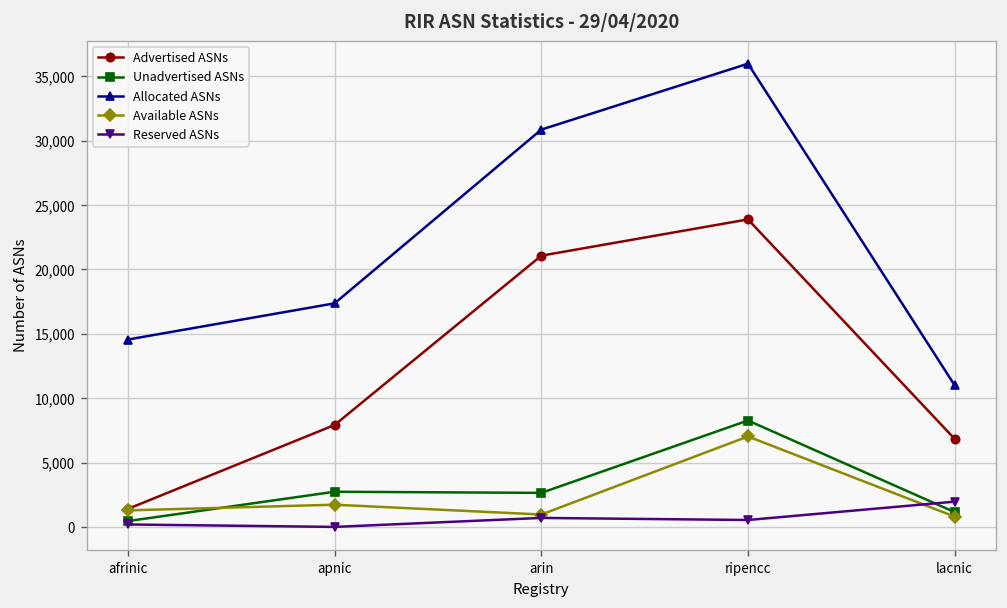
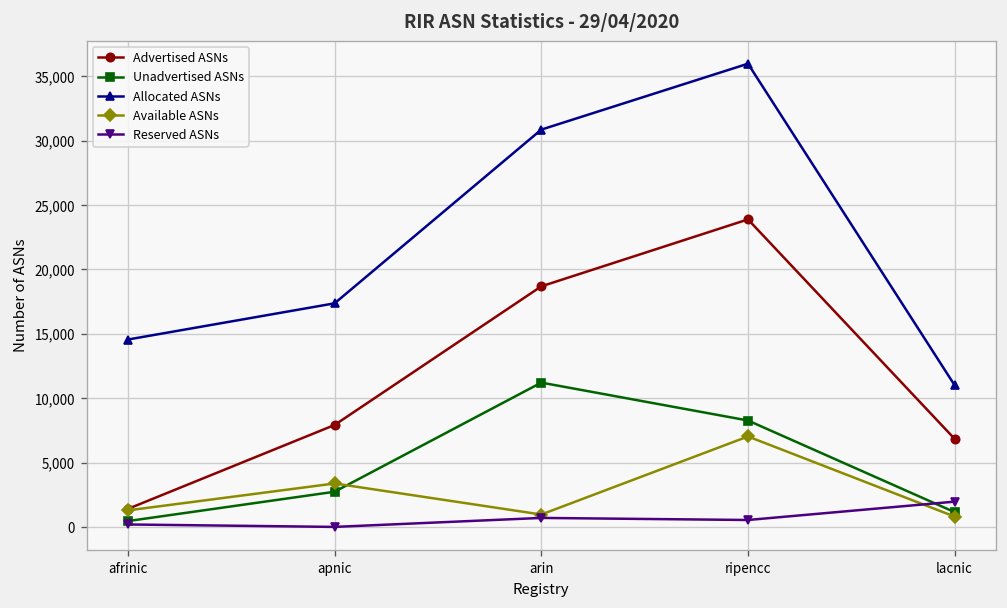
Available ASNs, apnic: 1,700 -> 3,400
Advertised ASNs, arin: 21,100 -> 18,700
Unadvertised ASNs, arin: 2,600 -> 11,200
